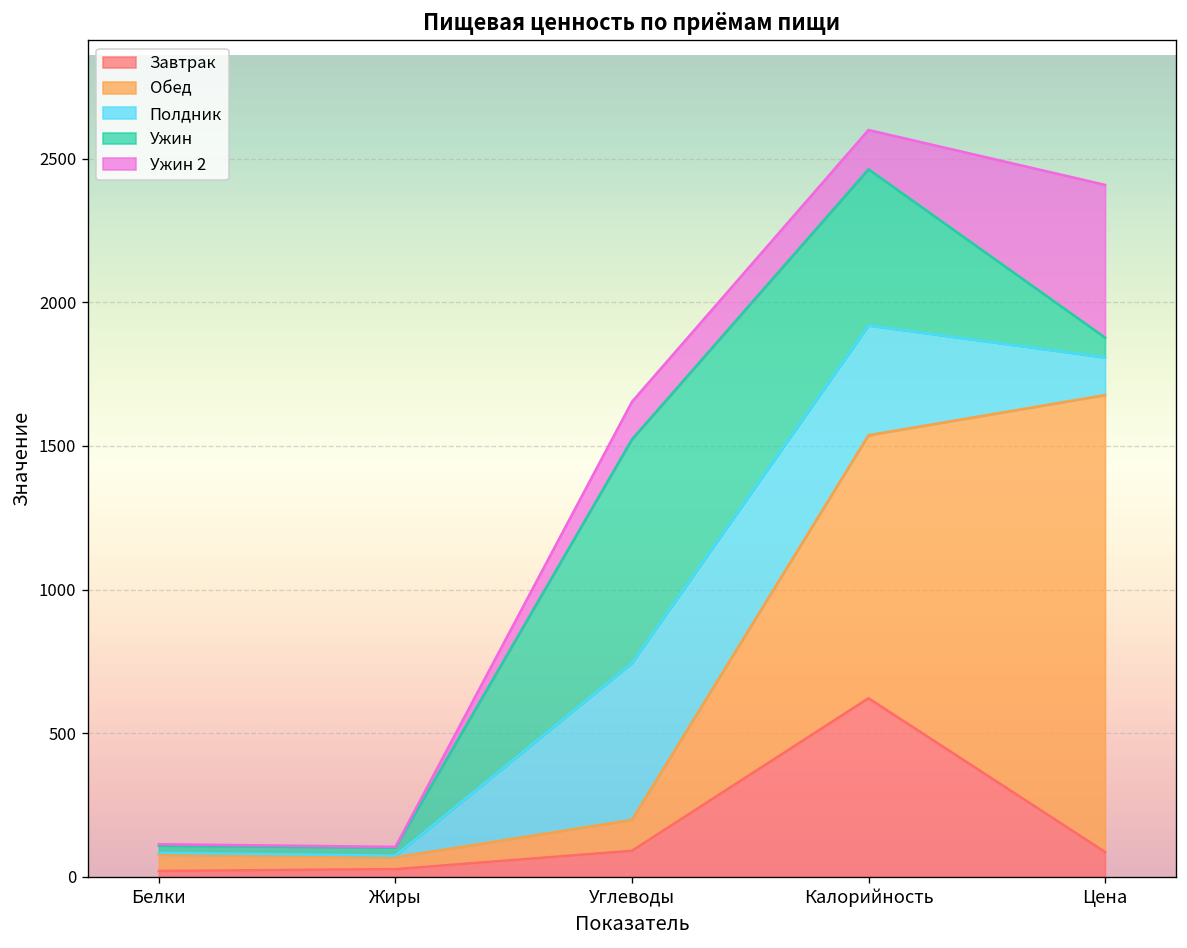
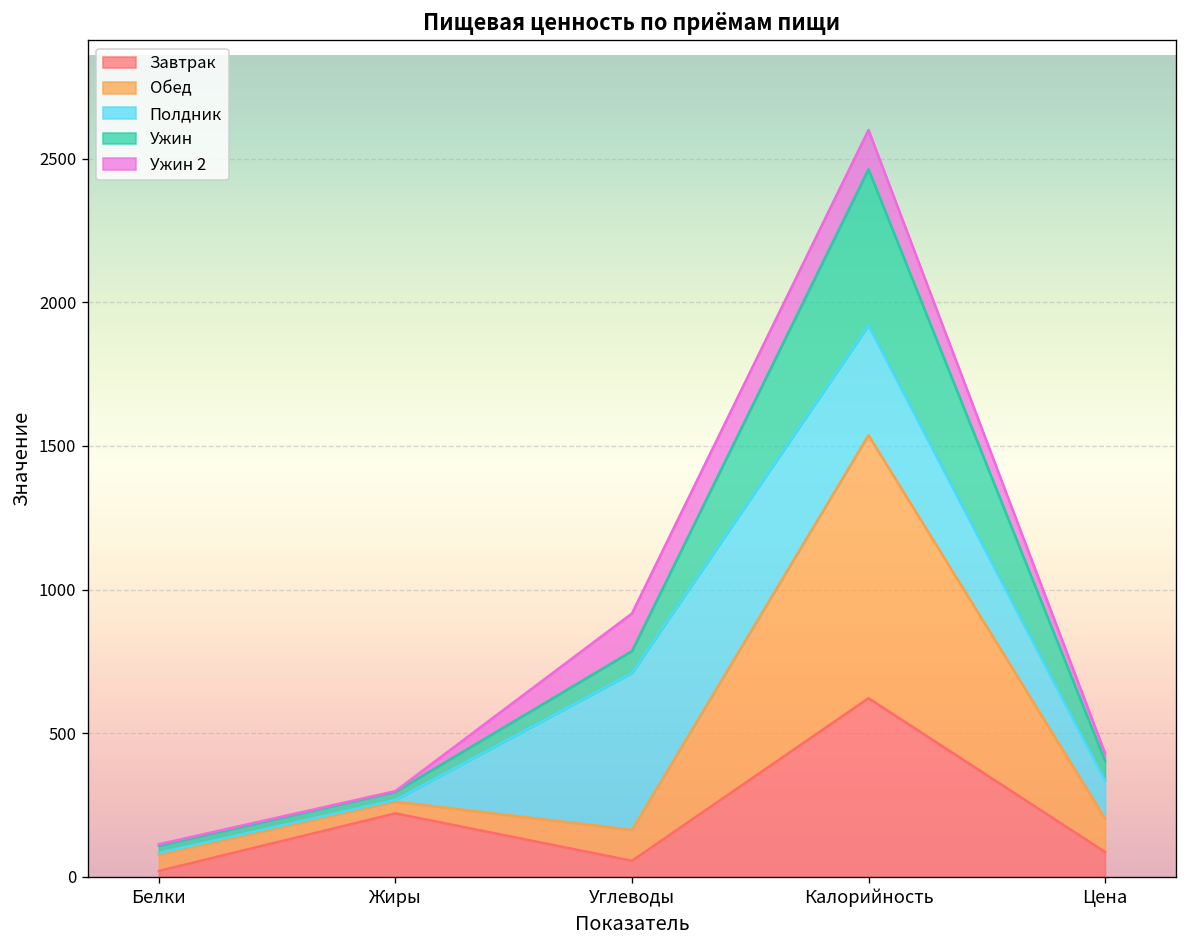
Завтрак, Жиры: 30 -> 220
Завтрак, Углеводы: 90 -> 60
Ужин, Углеводы: 780 -> 80
Обед, Цена: 1590 -> 120
Ужин 2, Цена: 530 -> 30
